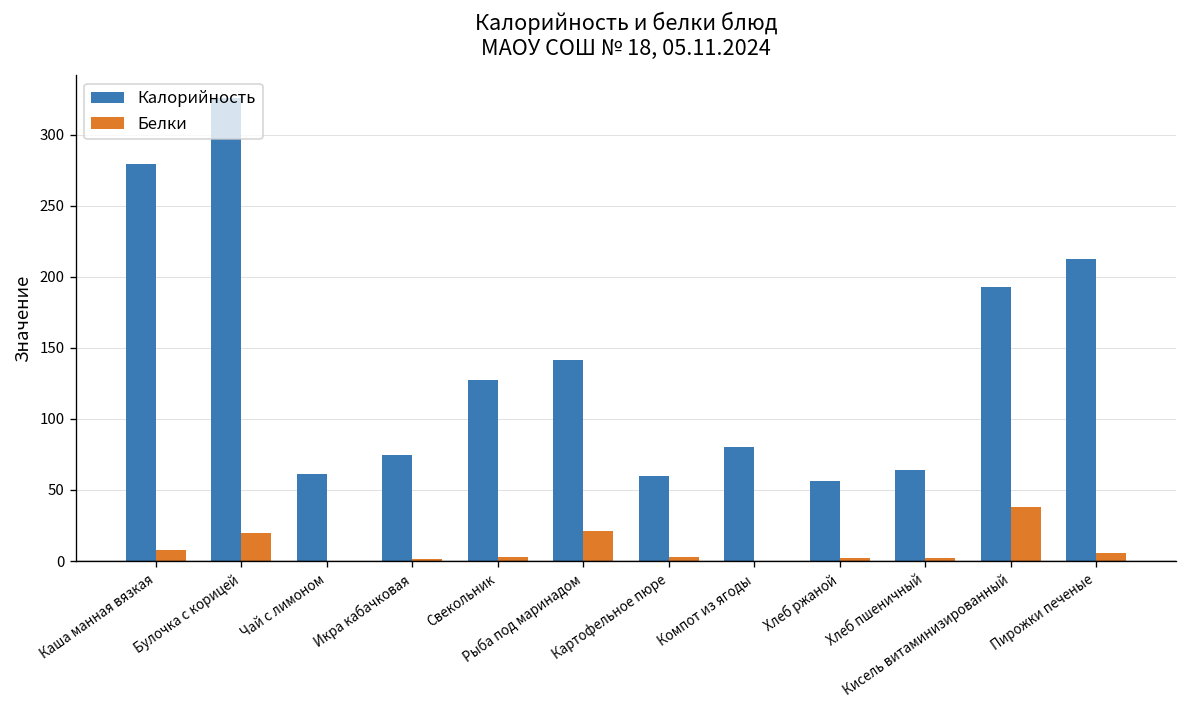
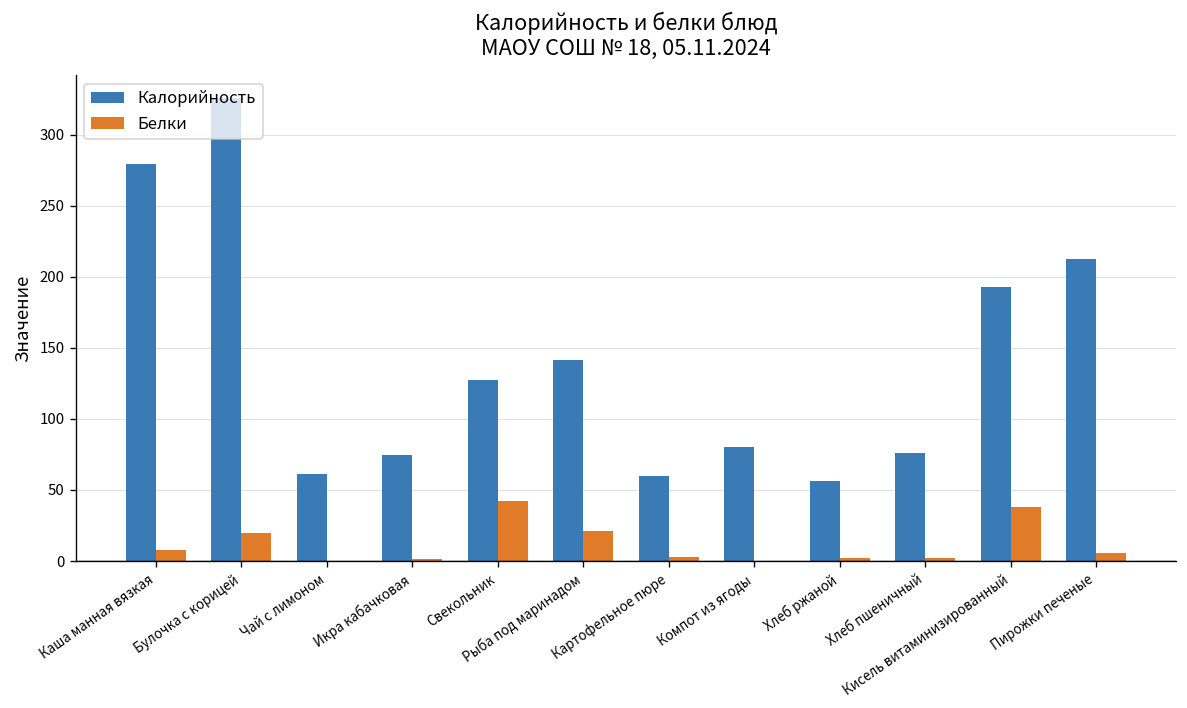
Белки, Свекольник: 3 -> 42
Калорийность, Хлеб пшеничный: 64 -> 76
